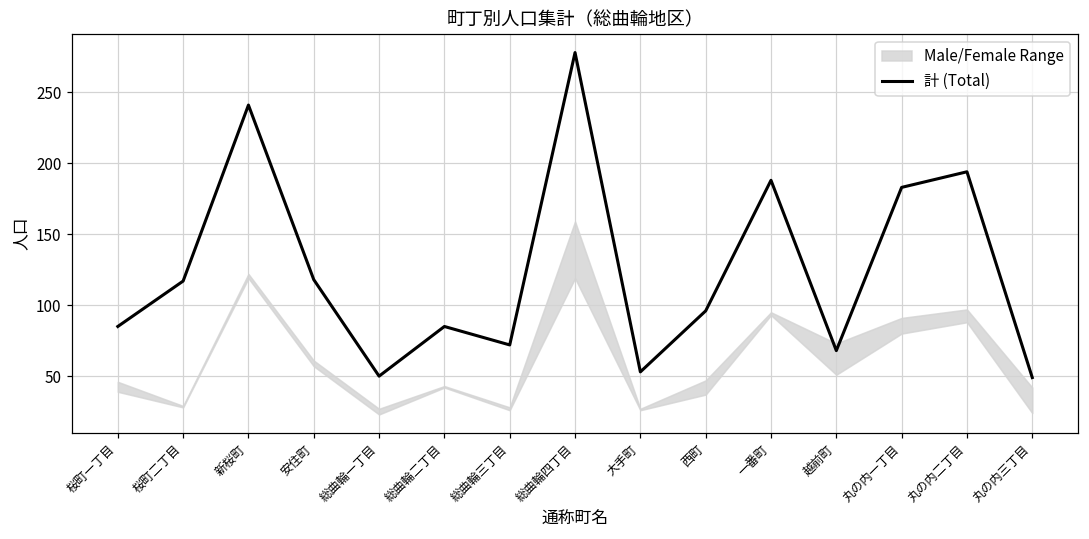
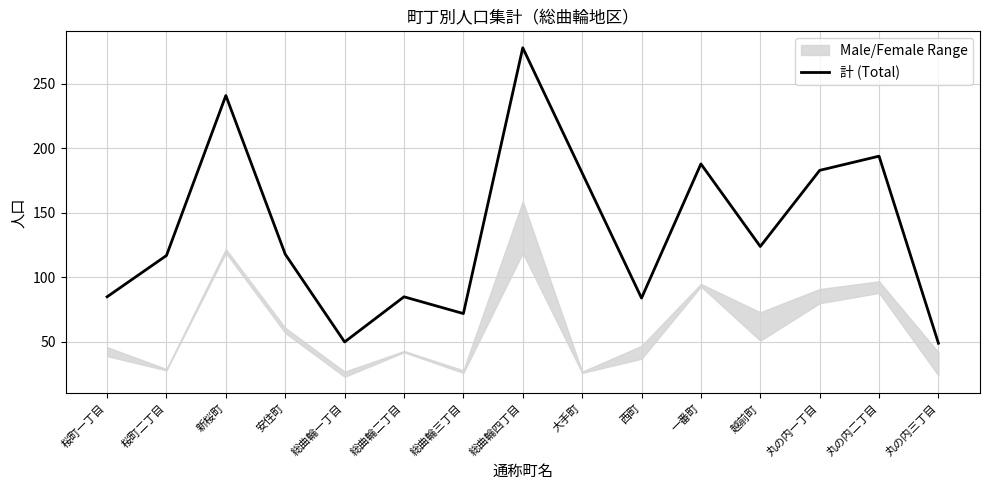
計 (Total), 大手町: 53 -> 181
計 (Total), 西町: 96 -> 84
計 (Total), 越前町: 68 -> 124
